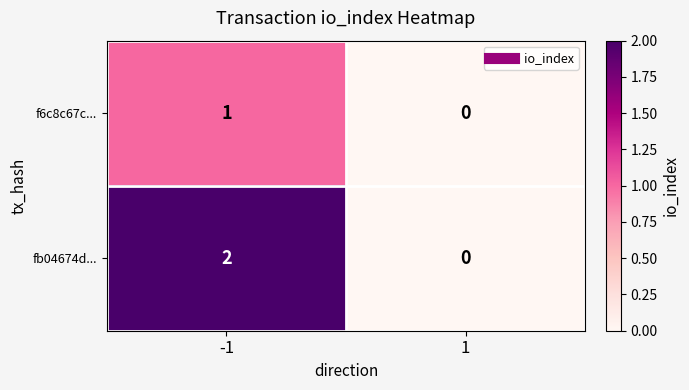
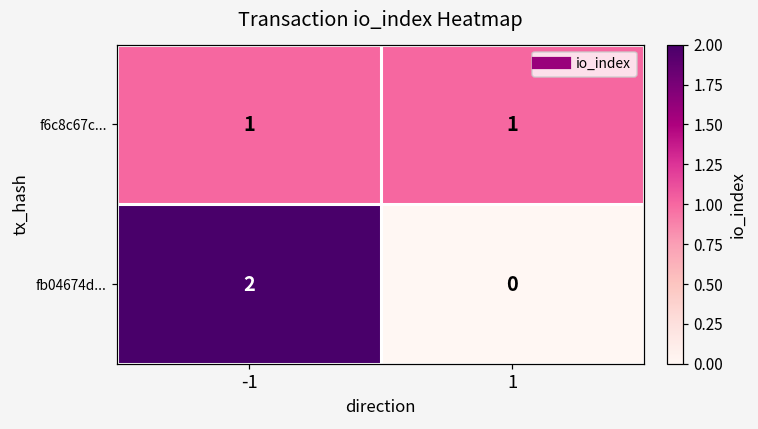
f6c8c67c..., 1: 0 -> 1
